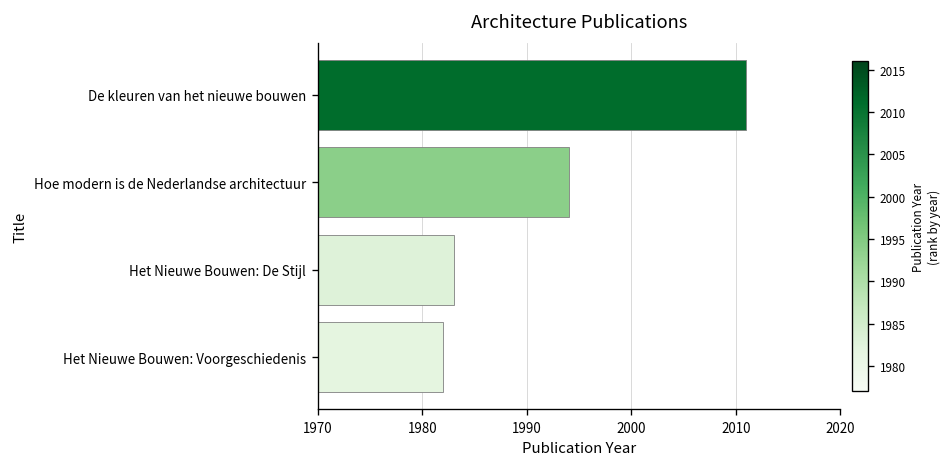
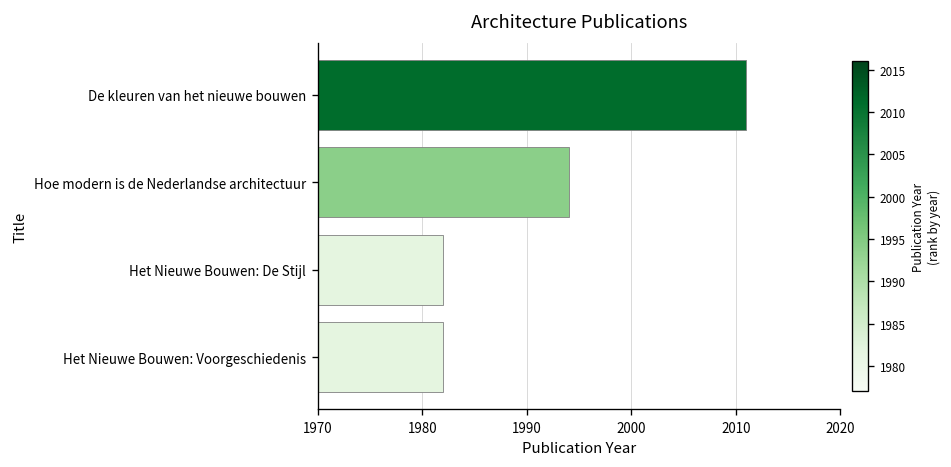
Het Nieuwe Bouwen: De Stijl: 1983 -> 1982
